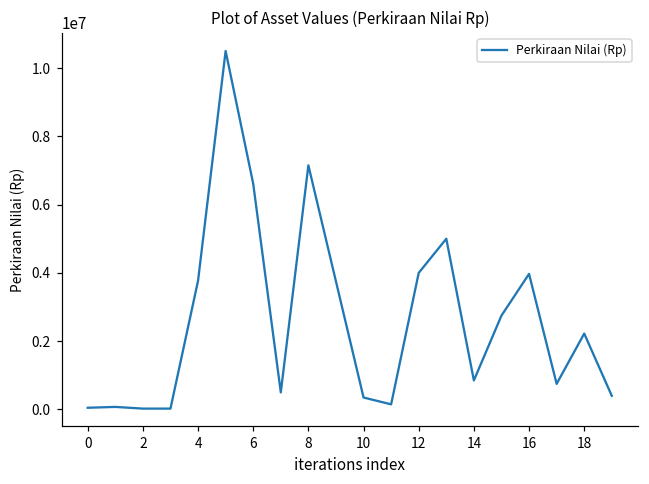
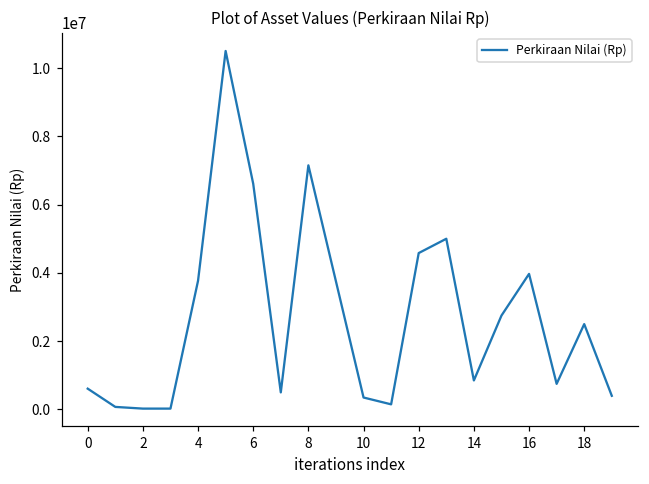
0: 100000 -> 600000
12: 4000000 -> 4600000
18: 2200000 -> 2500000
